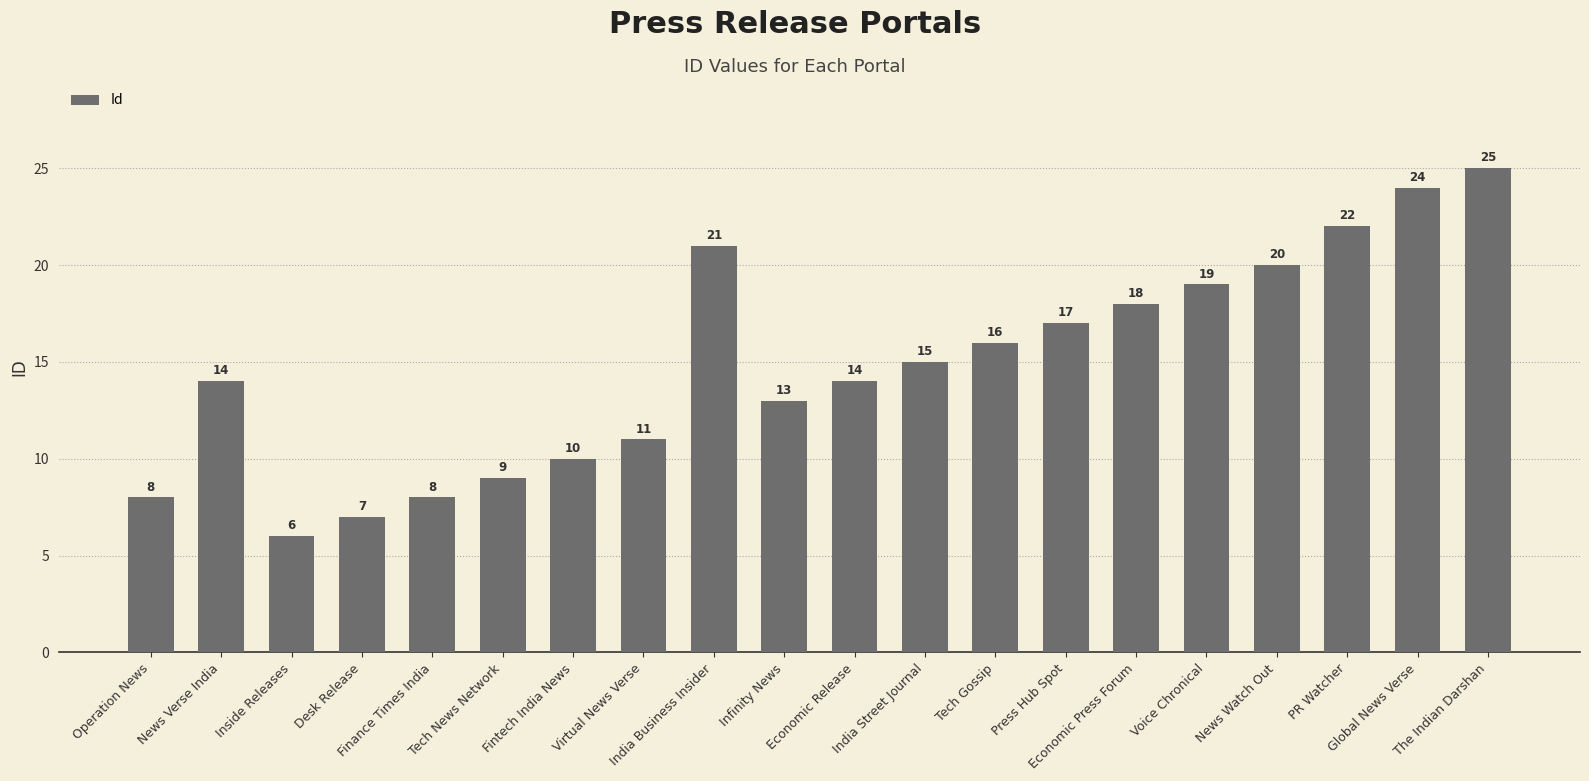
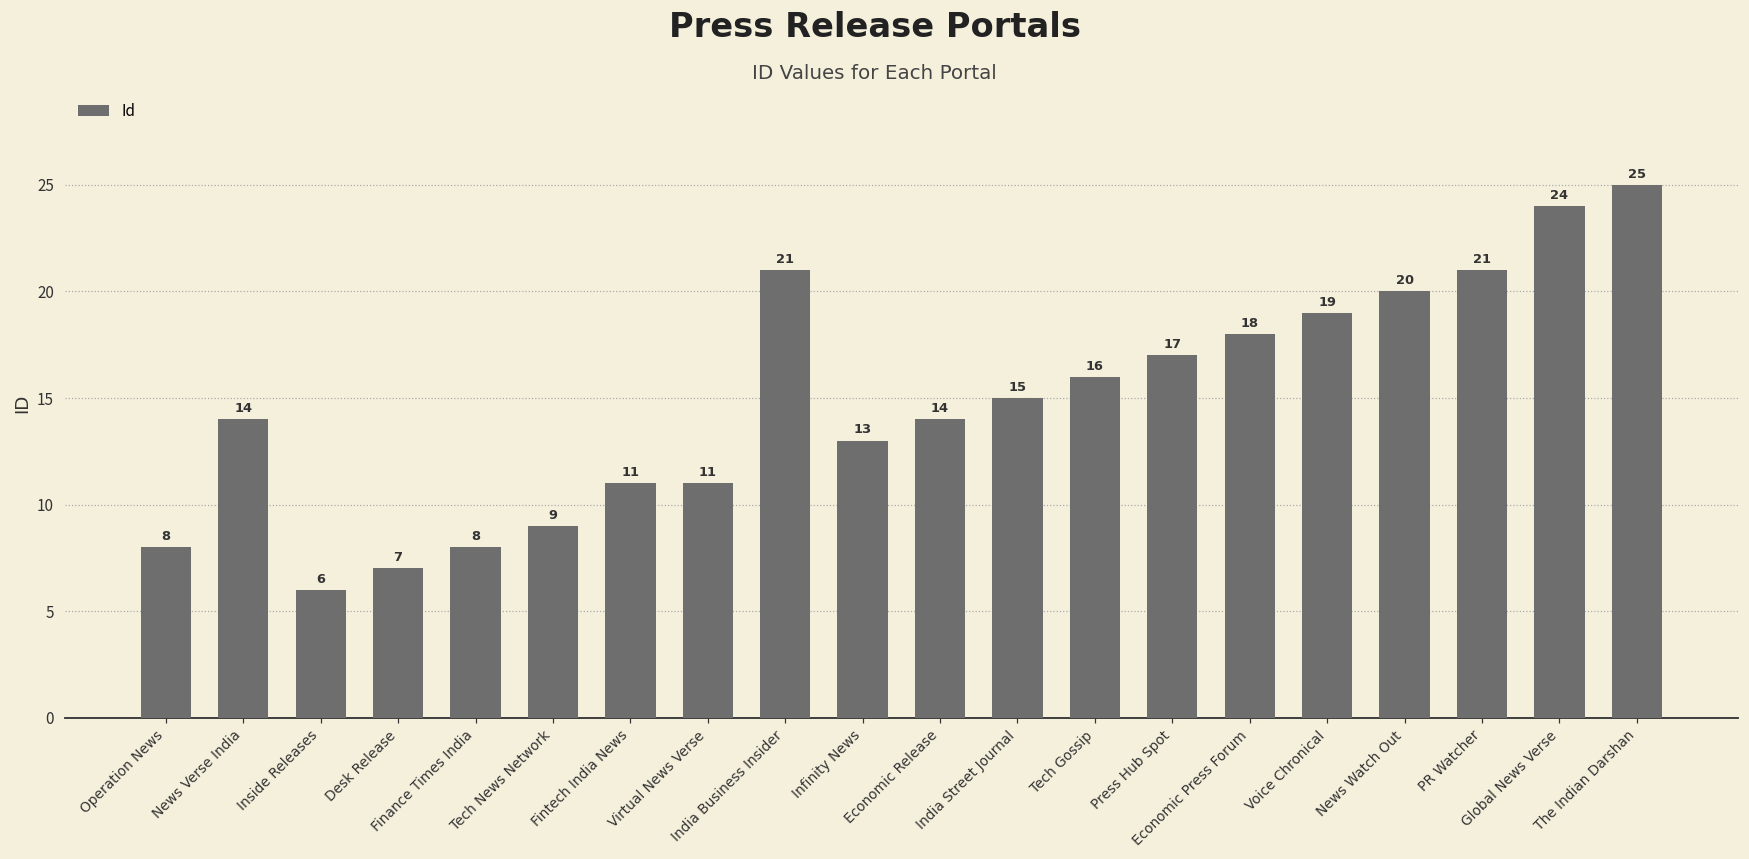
Fintech India News: 10 -> 11
PR Watcher: 22 -> 21
